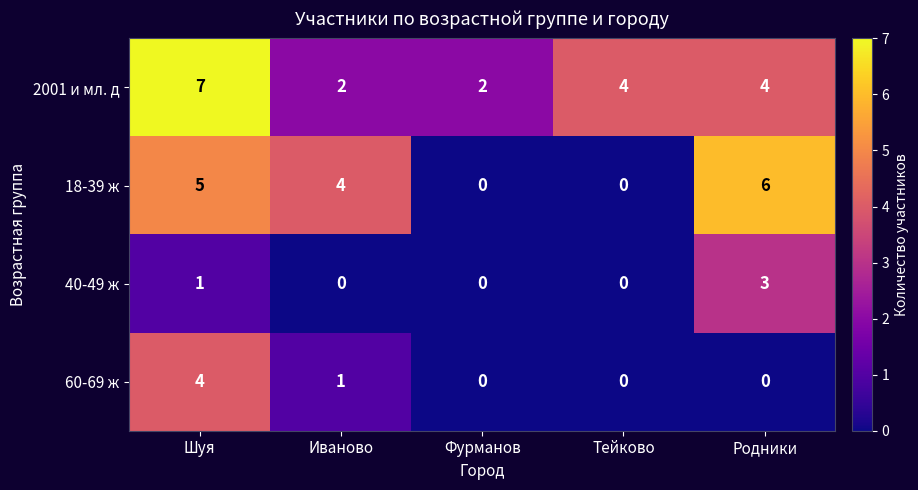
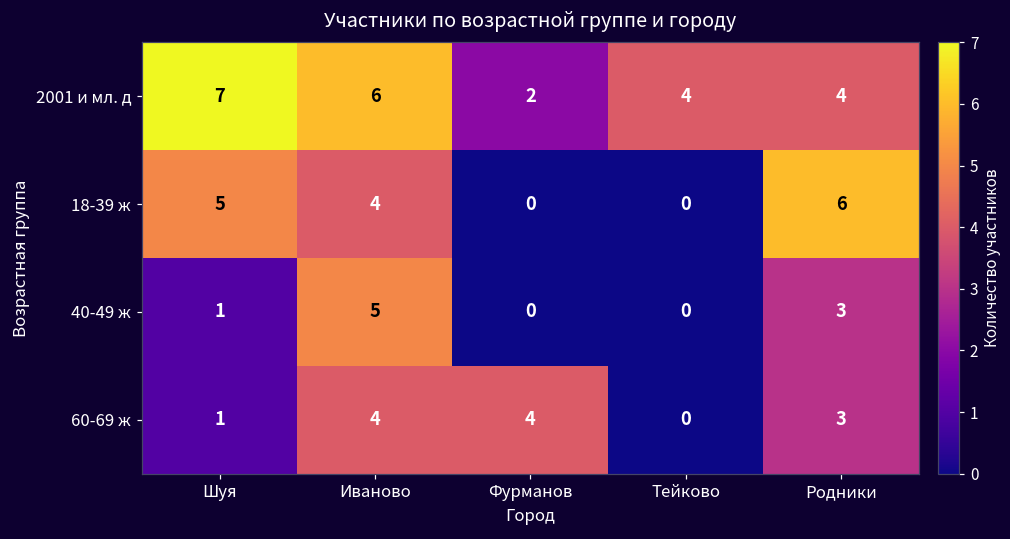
2001 и мл. д, Иваново: 2 -> 6
40-49 ж, Иваново: 0 -> 5
60-69 ж, Шуя: 4 -> 1
60-69 ж, Иваново: 1 -> 4
60-69 ж, Фурманов: 0 -> 4
60-69 ж, Родники: 0 -> 3
